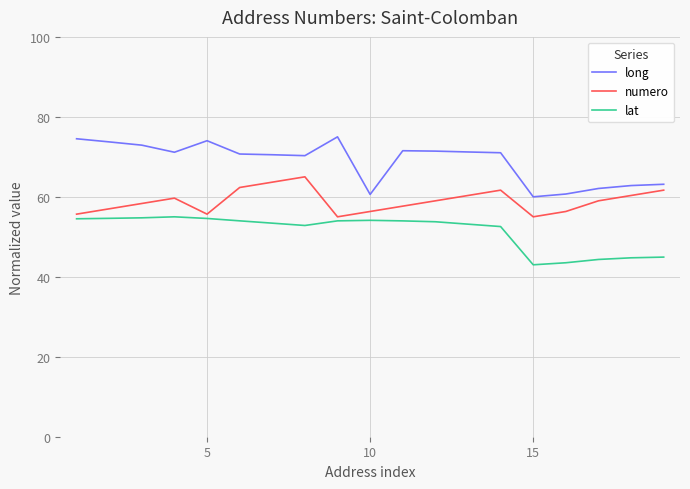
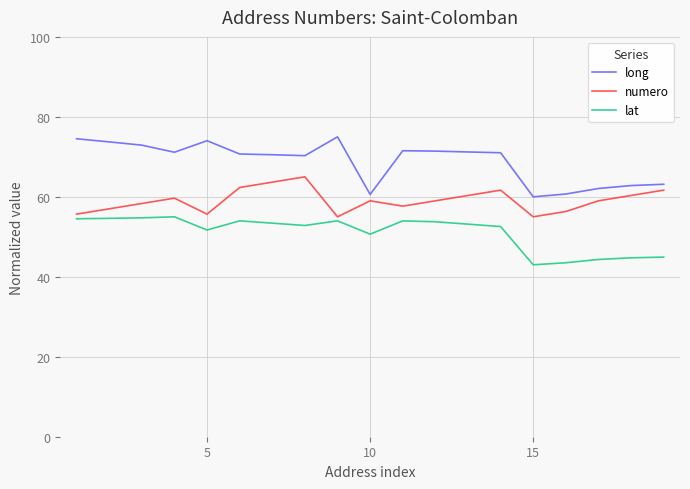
lat, 5: 55 -> 52
numero, 10: 56 -> 59
lat, 10: 54 -> 51
